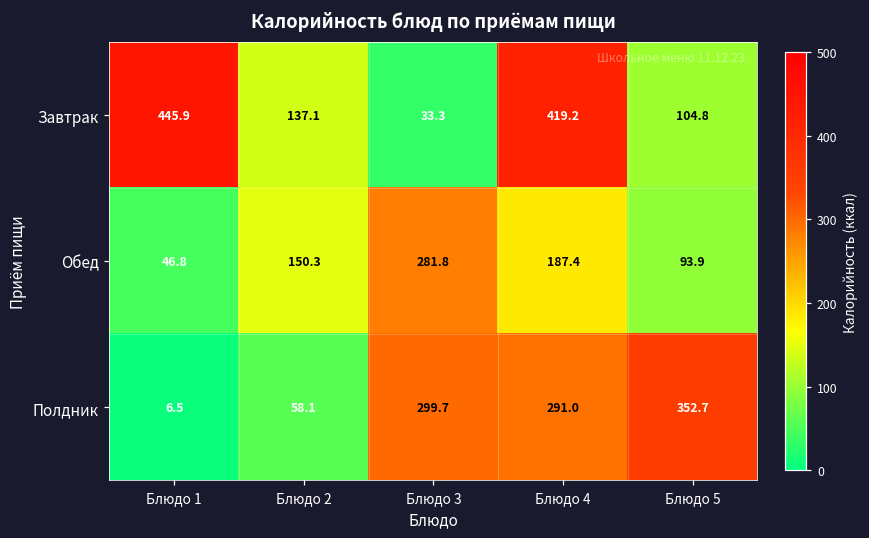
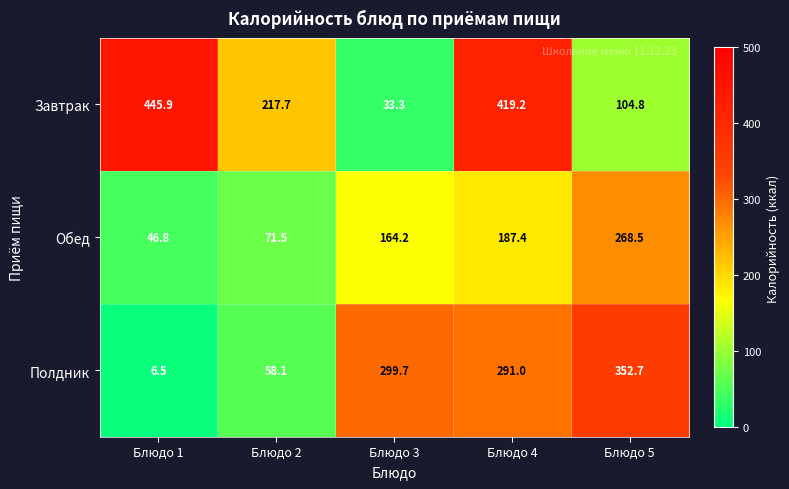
Завтрак, Блюдо 2: 137.1 -> 217.7
Обед, Блюдо 2: 150.3 -> 71.5
Обед, Блюдо 3: 281.8 -> 164.2
Обед, Блюдо 5: 93.9 -> 268.5
